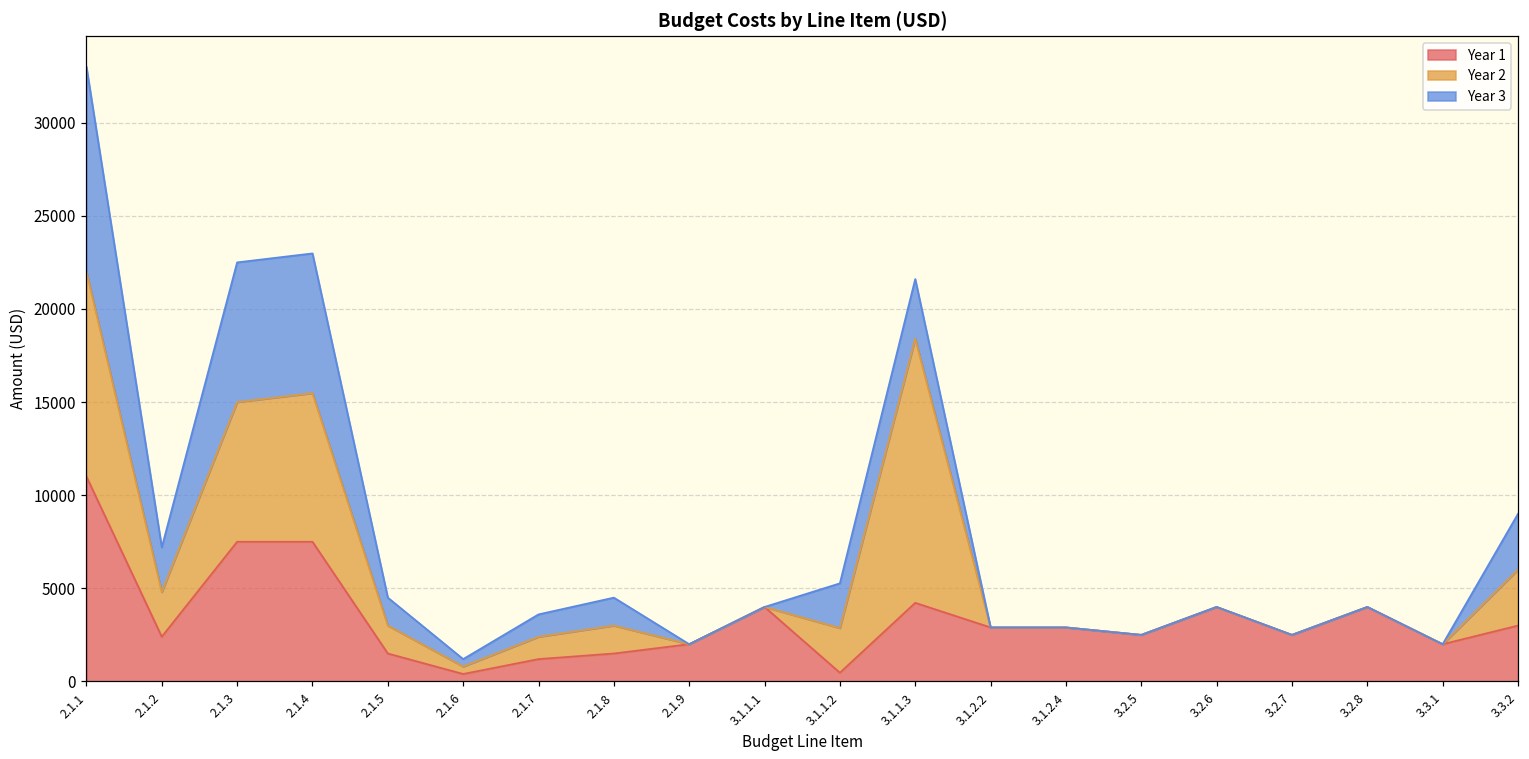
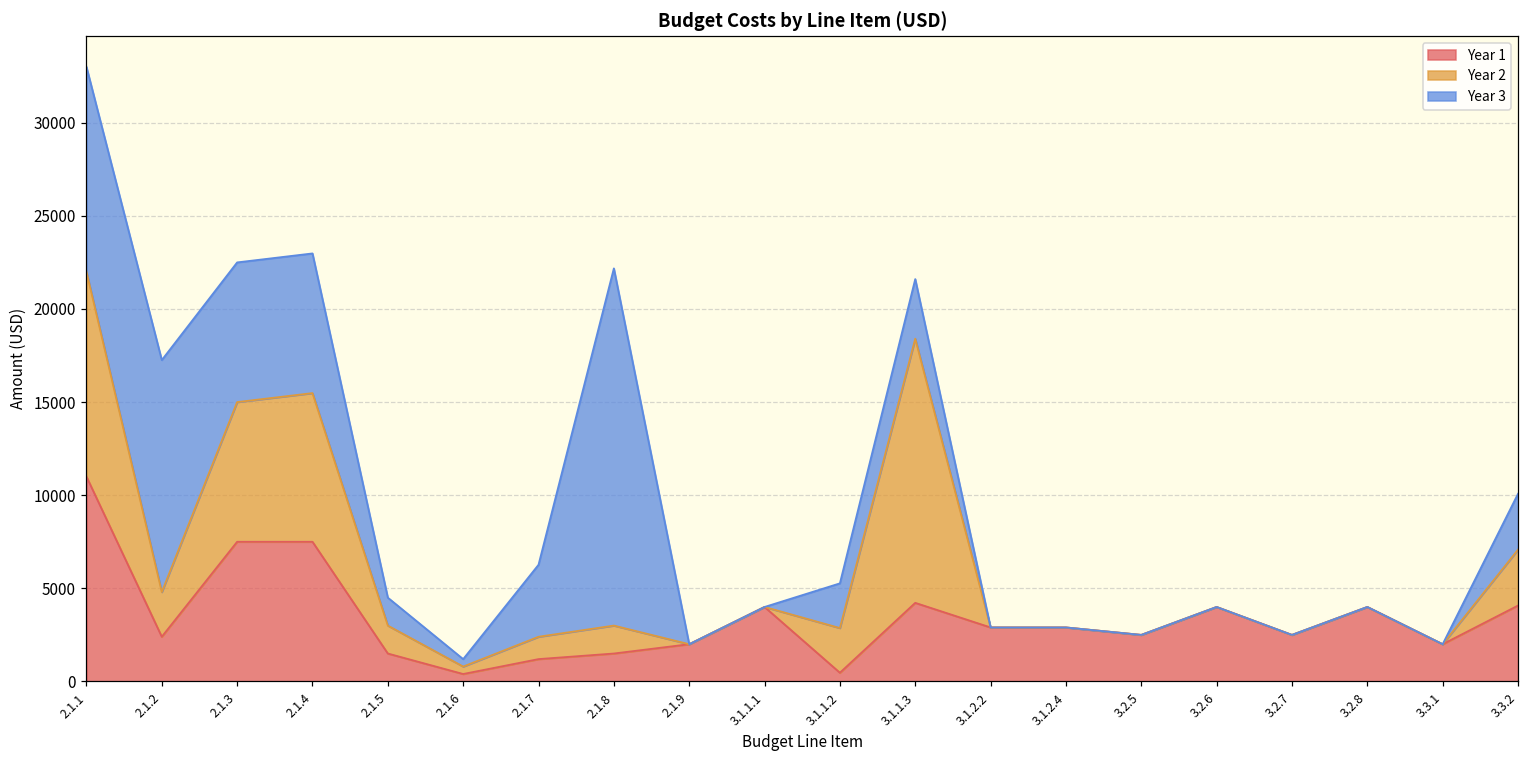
Year 3, 2.1.2: 2400 -> 12500
Year 3, 2.1.7: 1200 -> 3900
Year 3, 2.1.8: 1500 -> 19200
Year 1, 3.3.2: 3000 -> 4100
